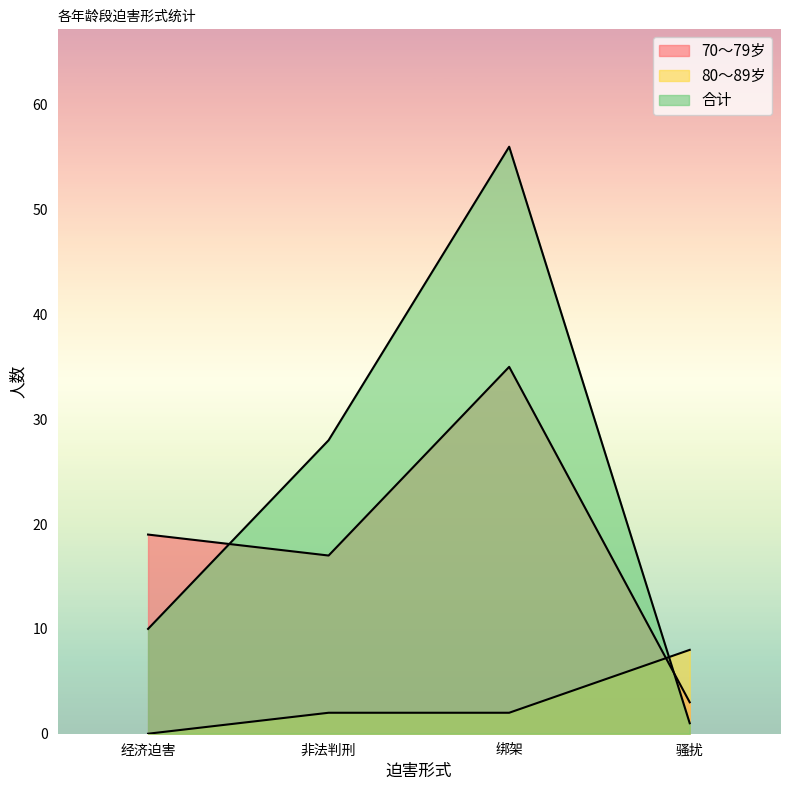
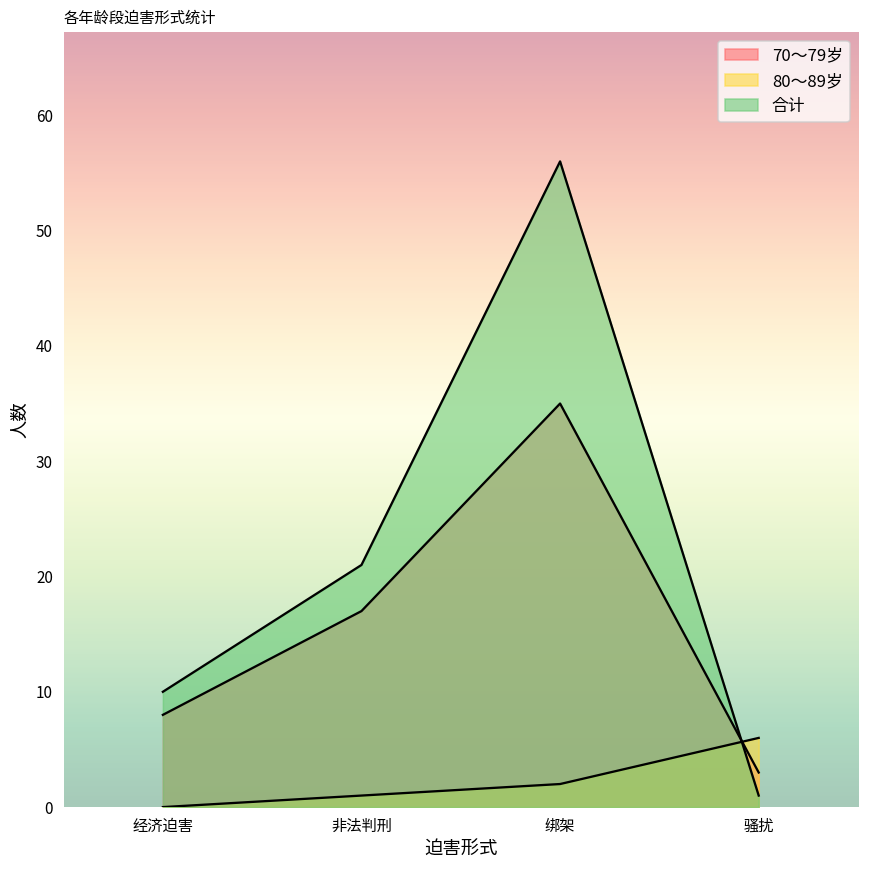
70～79岁, 经济迫害: 19 -> 8
80～89岁, 非法判刑: 2 -> 1
合计, 非法判刑: 28 -> 21
80～89岁, 骚扰: 8 -> 6
